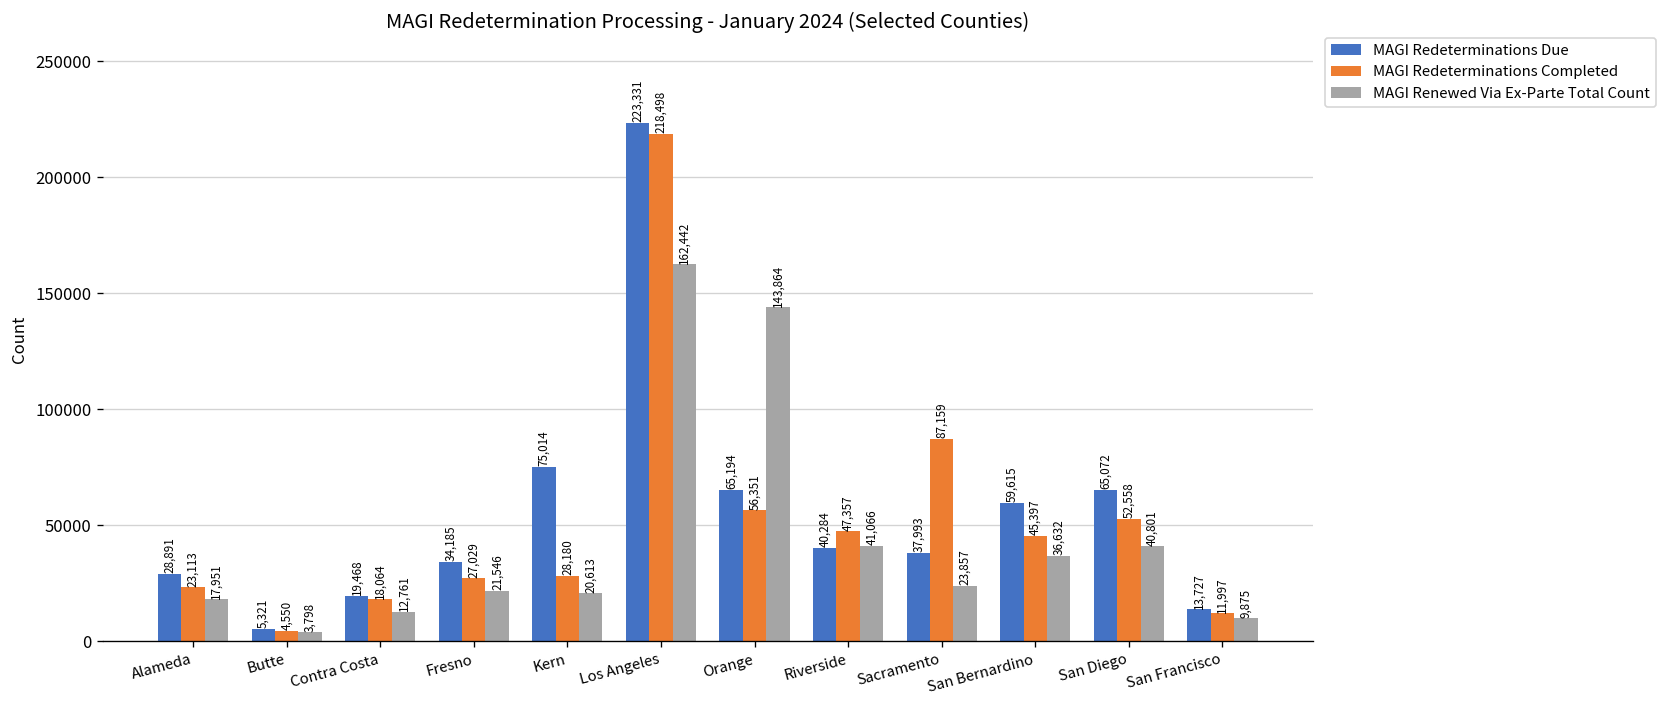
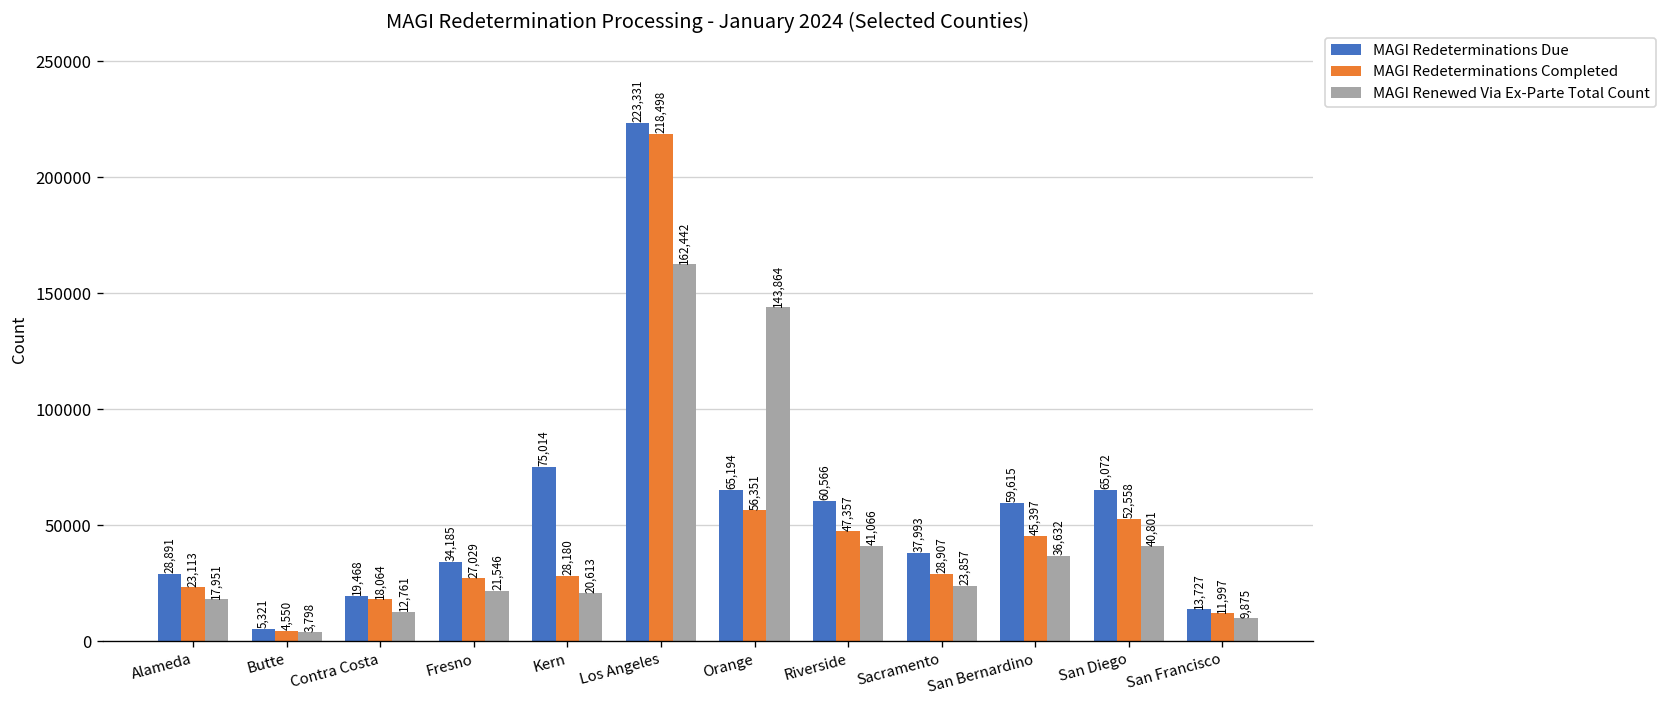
MAGI Redeterminations Due, Riverside: 40,284 -> 60,566
MAGI Redeterminations Completed, Sacramento: 87,159 -> 28,907
